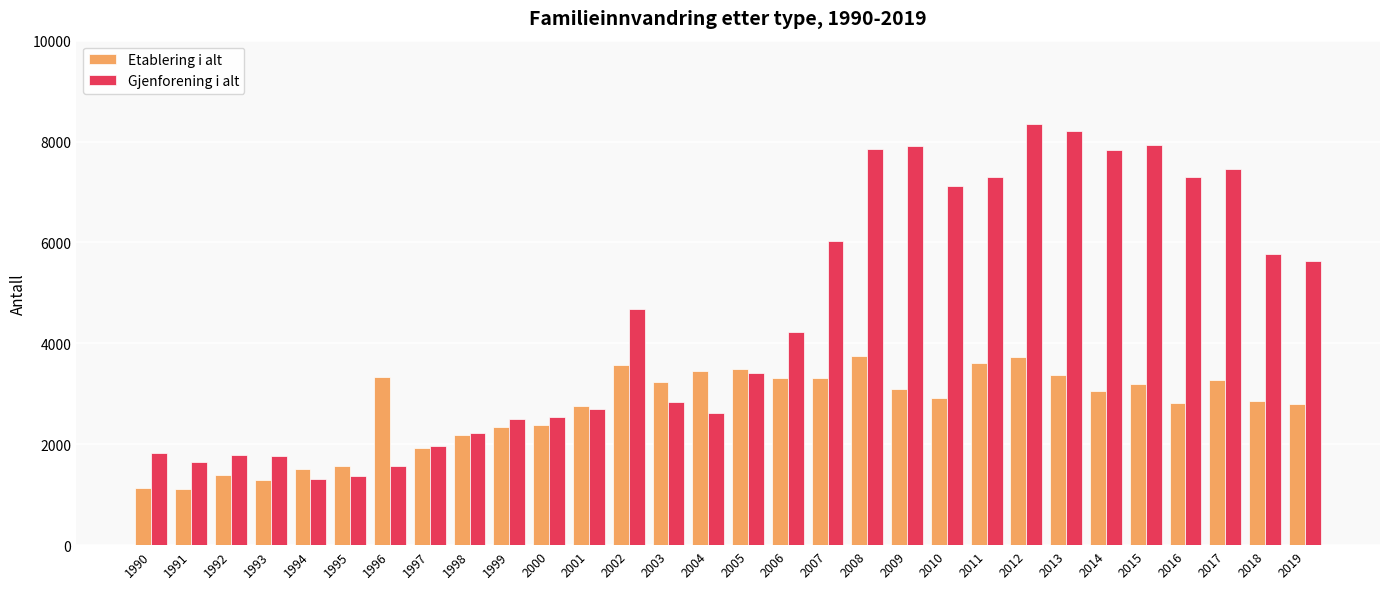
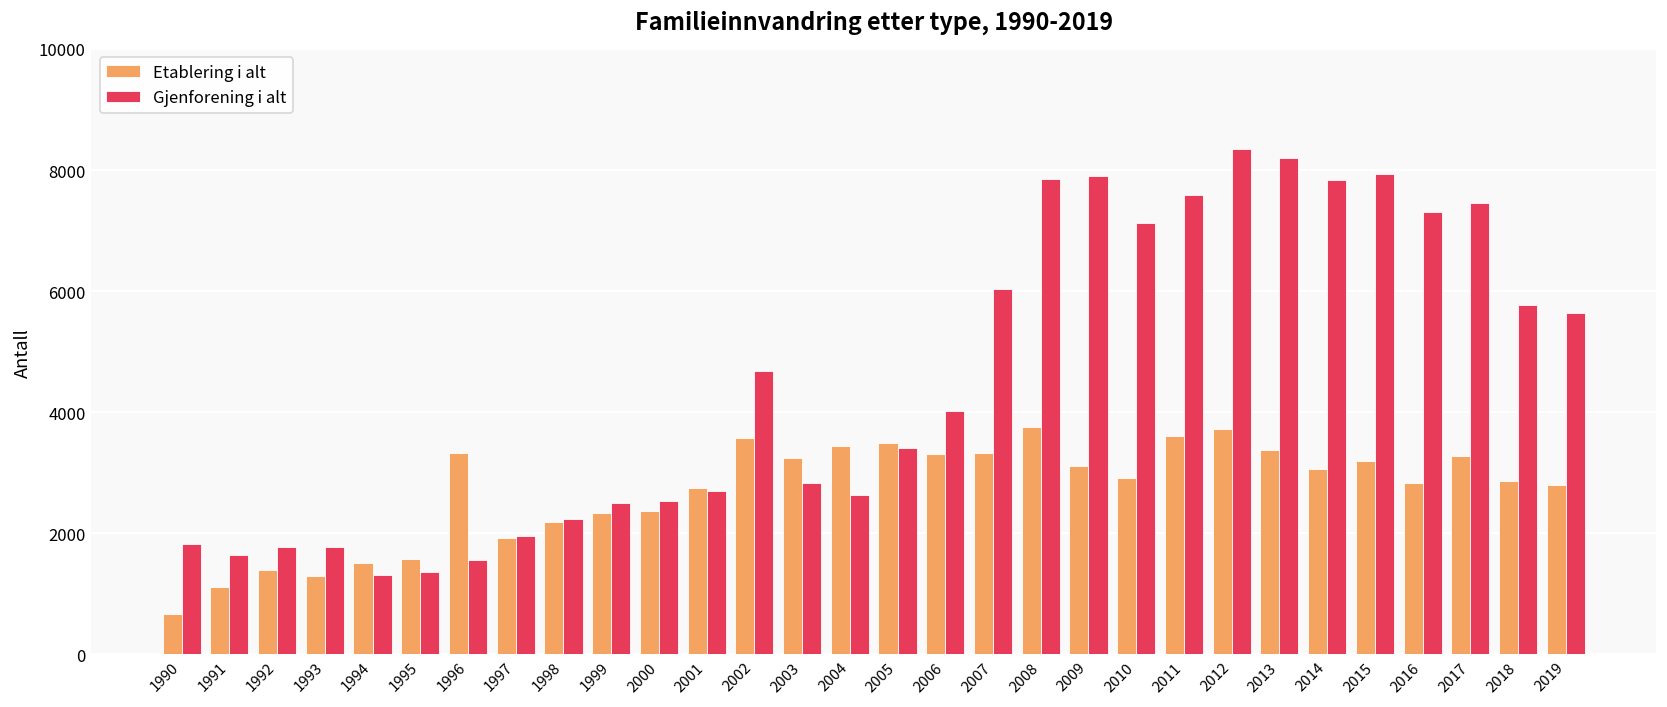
Etablering i alt, 1990: 1100 -> 700
Gjenforening i alt, 2006: 4200 -> 4000
Gjenforening i alt, 2011: 7300 -> 7600
